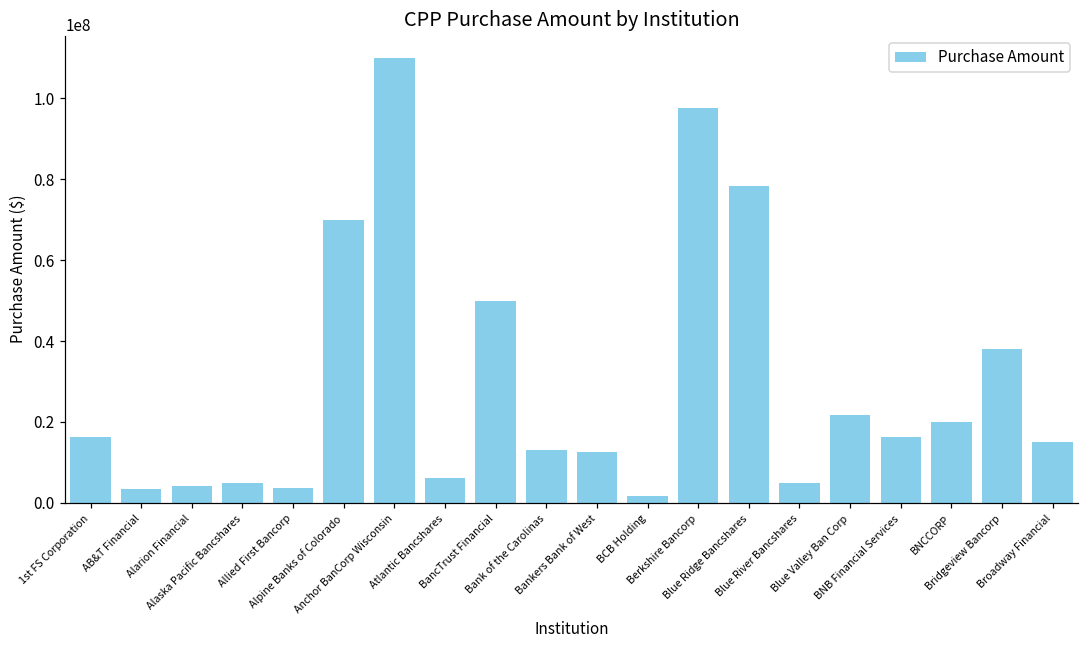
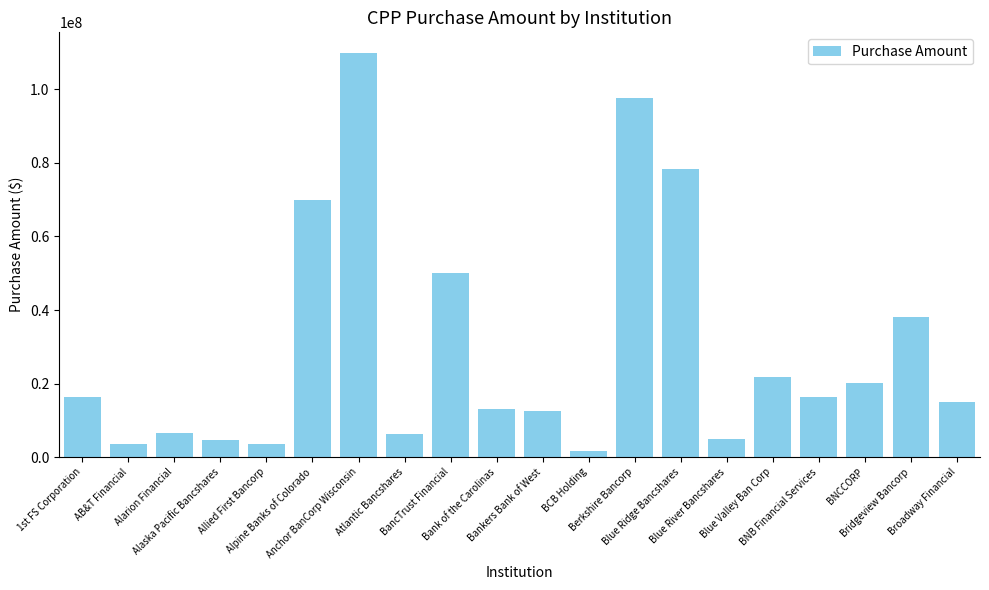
Alarion Financial: 4000000 -> 7000000
